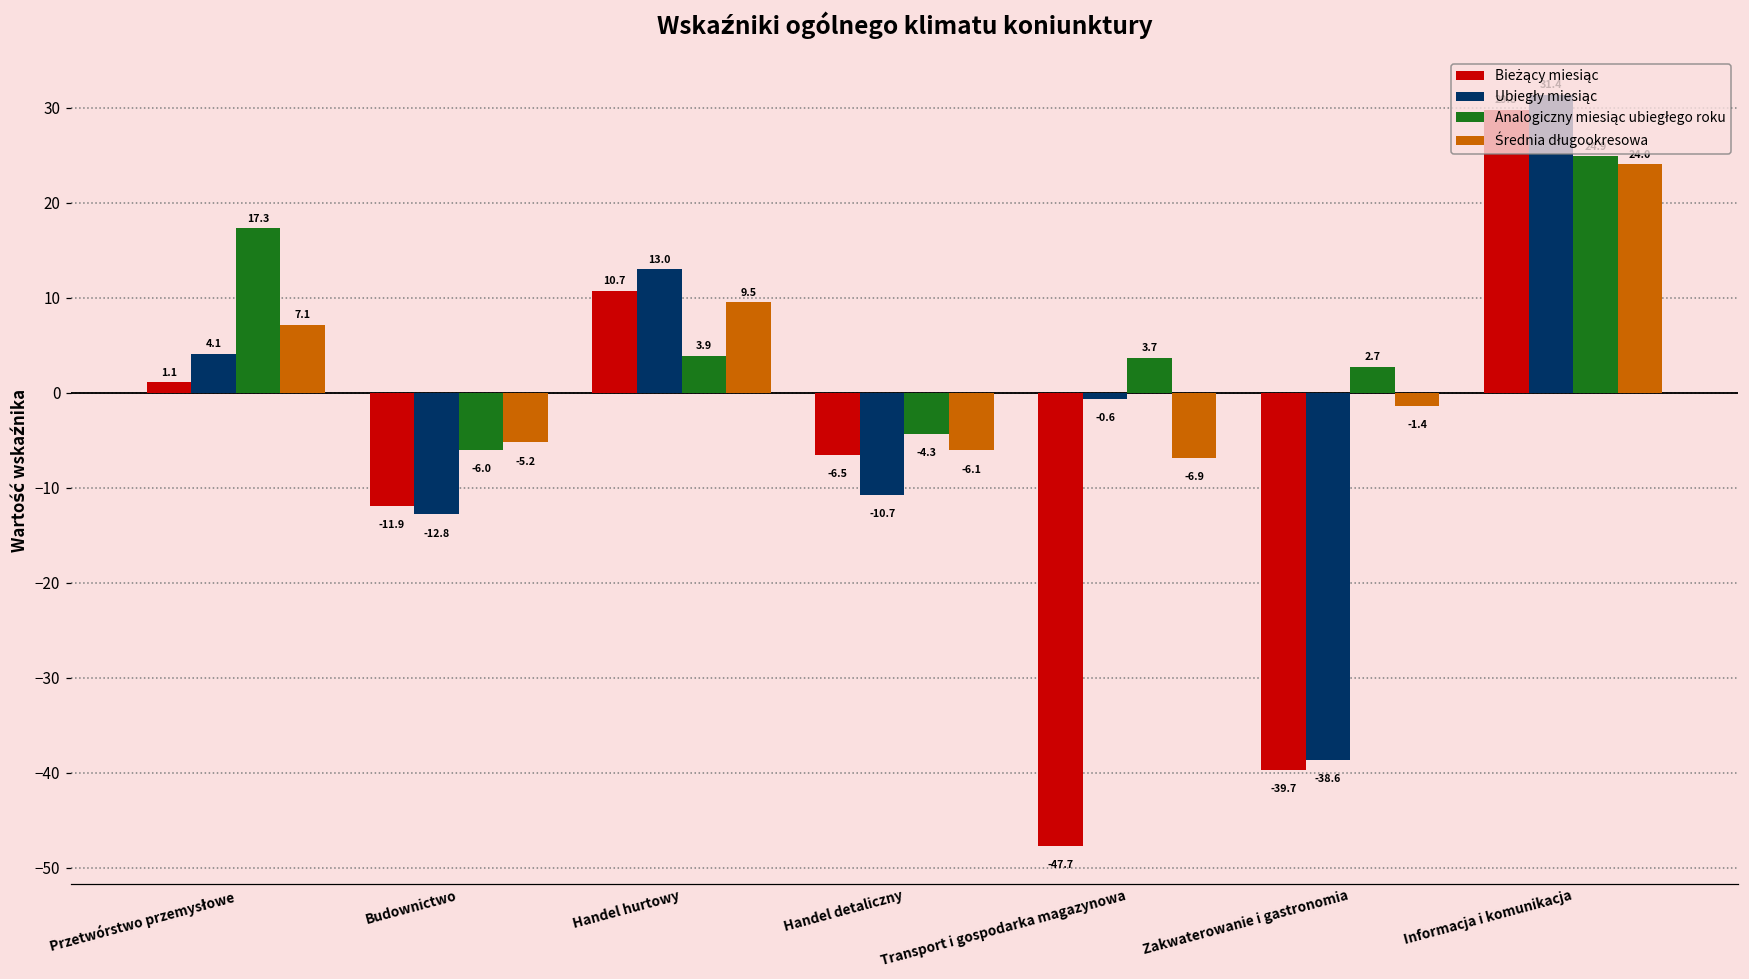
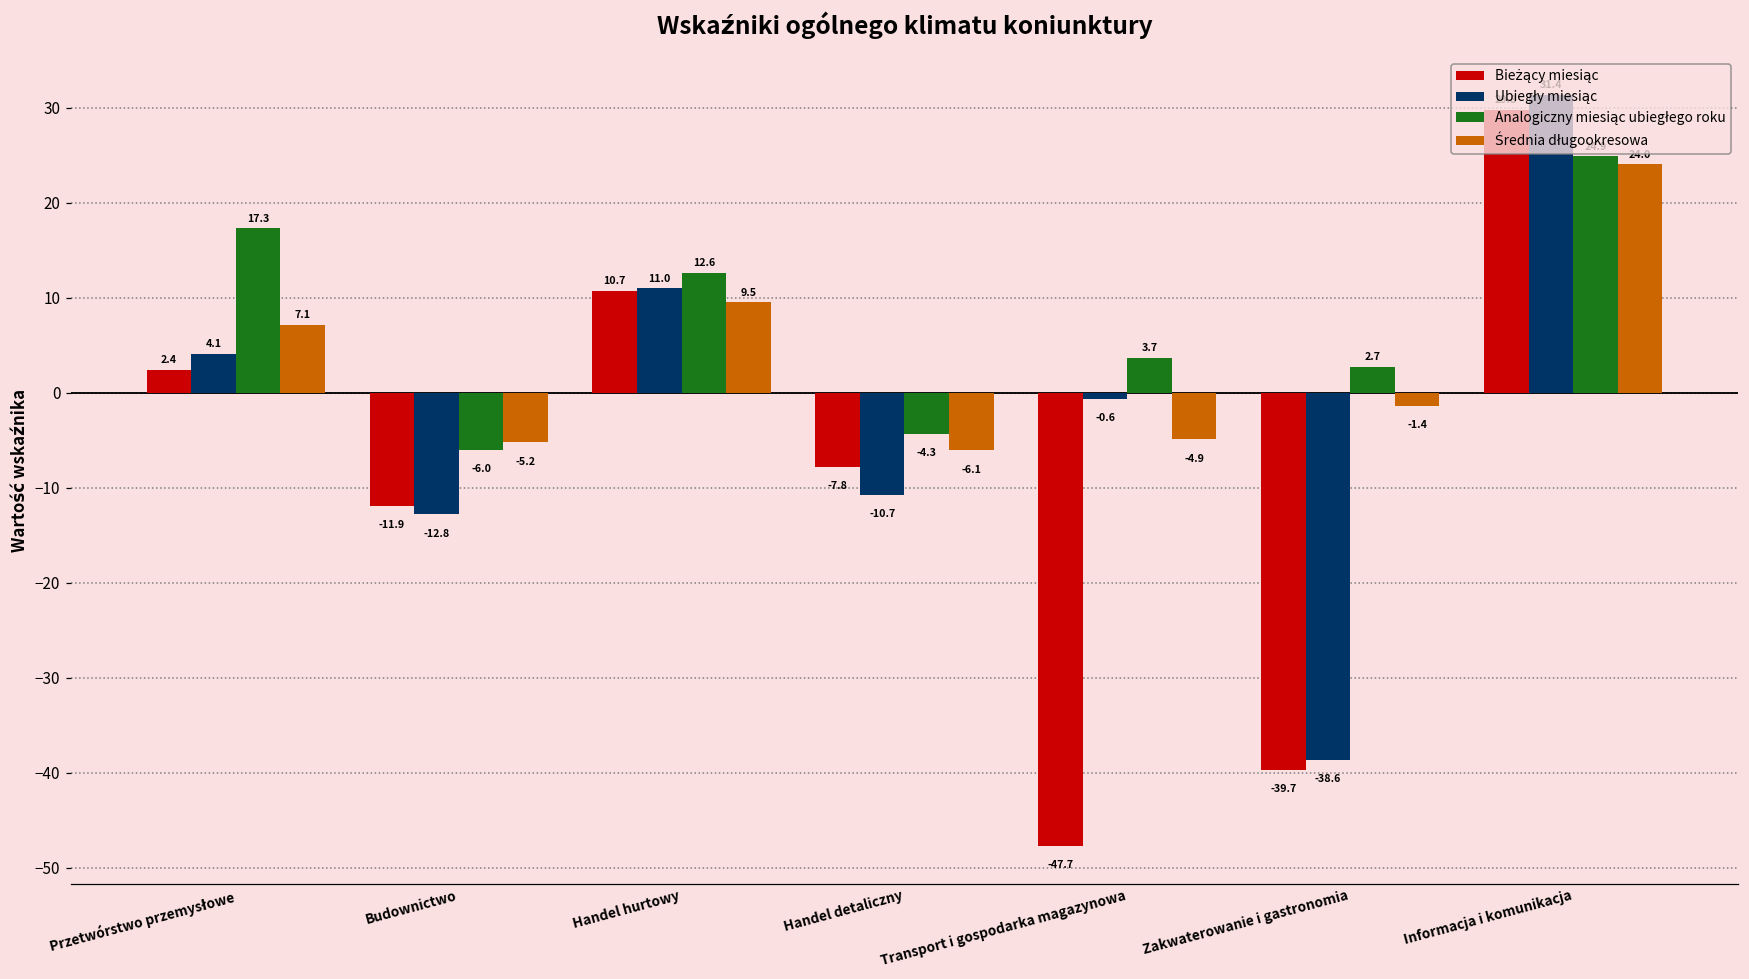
Bieżący miesiąc, Przetwórstwo przemysłowe: 1.1 -> 2.4
Ubiegły miesiąc, Handel hurtowy: 13.0 -> 11.0
Analogiczny miesiąc ubiegłego roku, Handel hurtowy: 3.9 -> 12.6
Bieżący miesiąc, Handel detaliczny: -6.5 -> -7.8
Średnia długookresowa, Transport i gospodarka magazynowa: -6.9 -> -4.9
